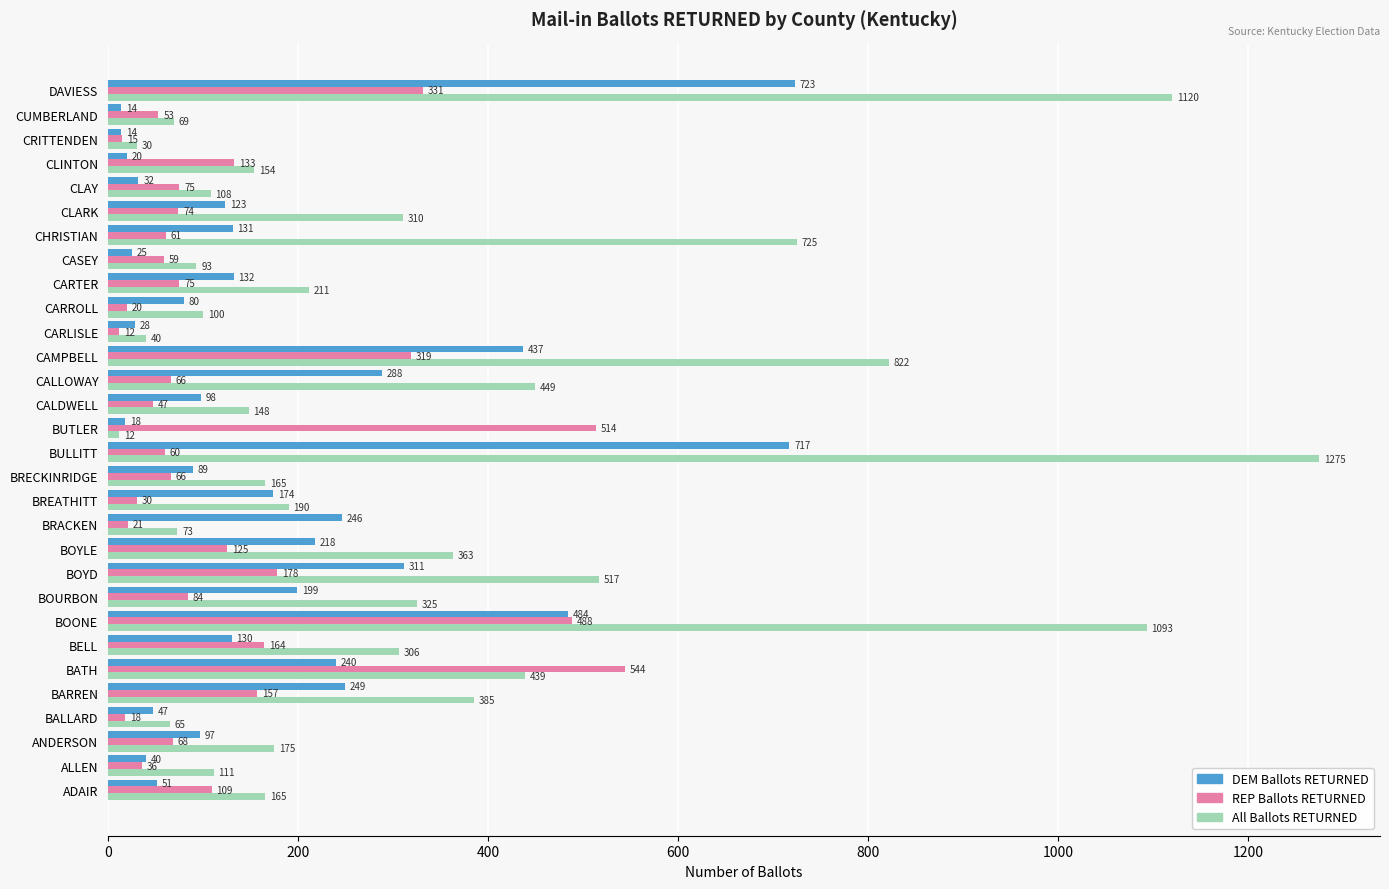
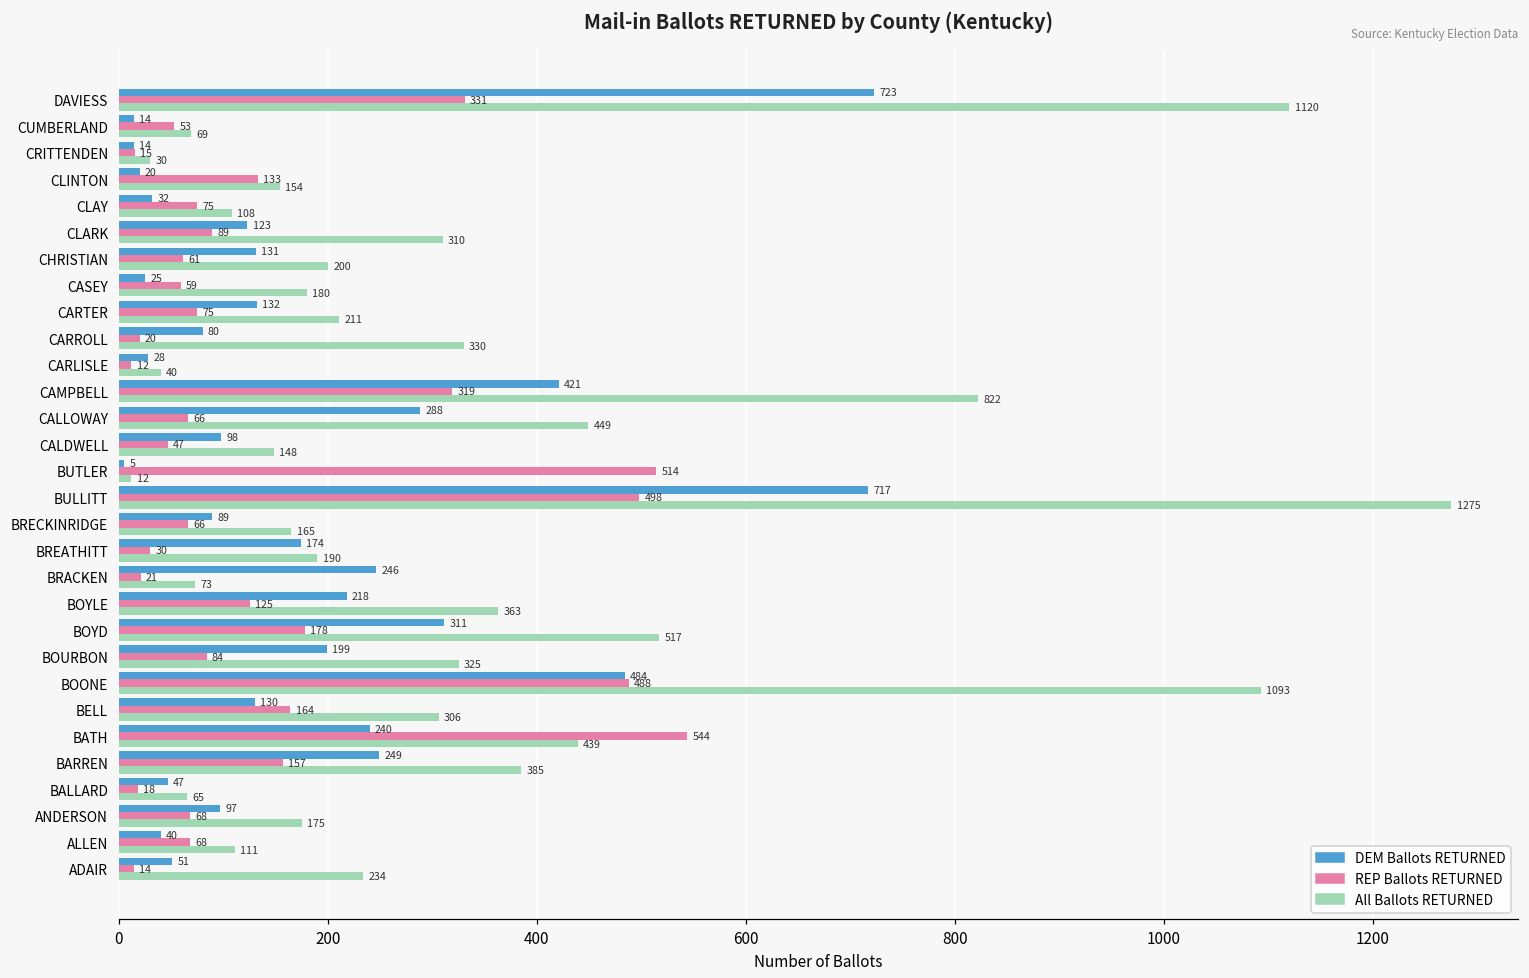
REP Ballots RETURNED, CLARK: 74 -> 89
All Ballots RETURNED, CHRISTIAN: 725 -> 200
All Ballots RETURNED, CASEY: 93 -> 180
All Ballots RETURNED, CARROLL: 100 -> 330
DEM Ballots RETURNED, CAMPBELL: 437 -> 421
DEM Ballots RETURNED, BUTLER: 18 -> 5
REP Ballots RETURNED, BULLITT: 60 -> 498
REP Ballots RETURNED, ALLEN: 36 -> 68
REP Ballots RETURNED, ADAIR: 109 -> 14
All Ballots RETURNED, ADAIR: 165 -> 234
